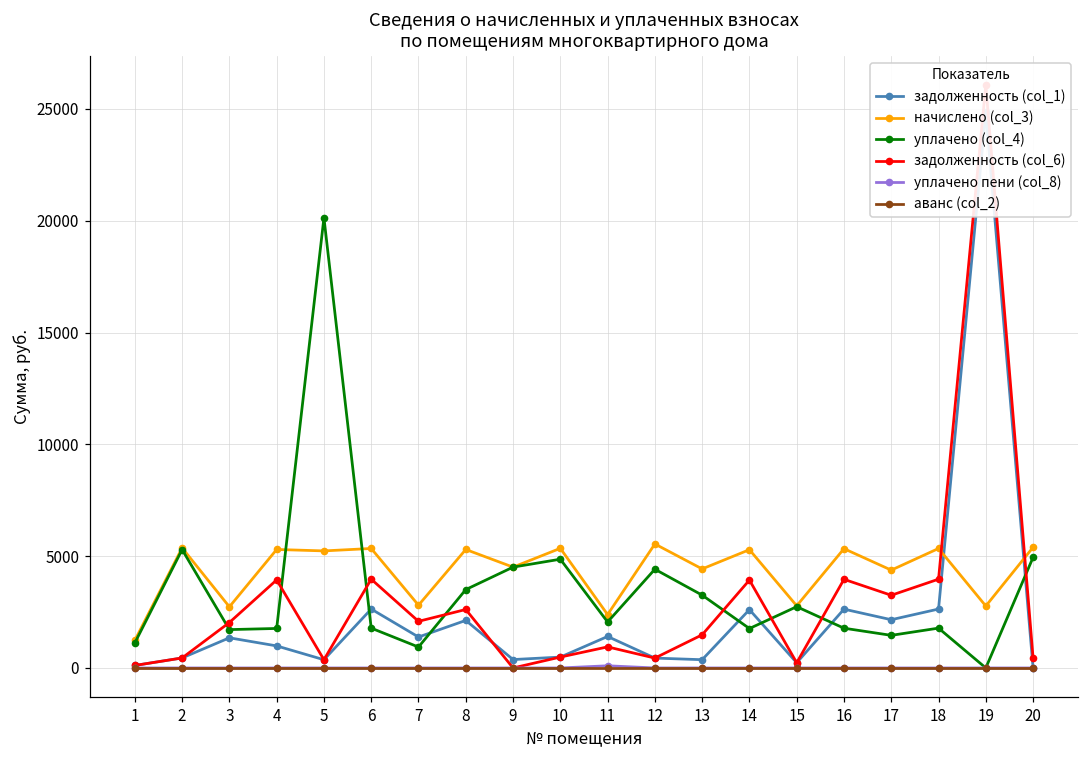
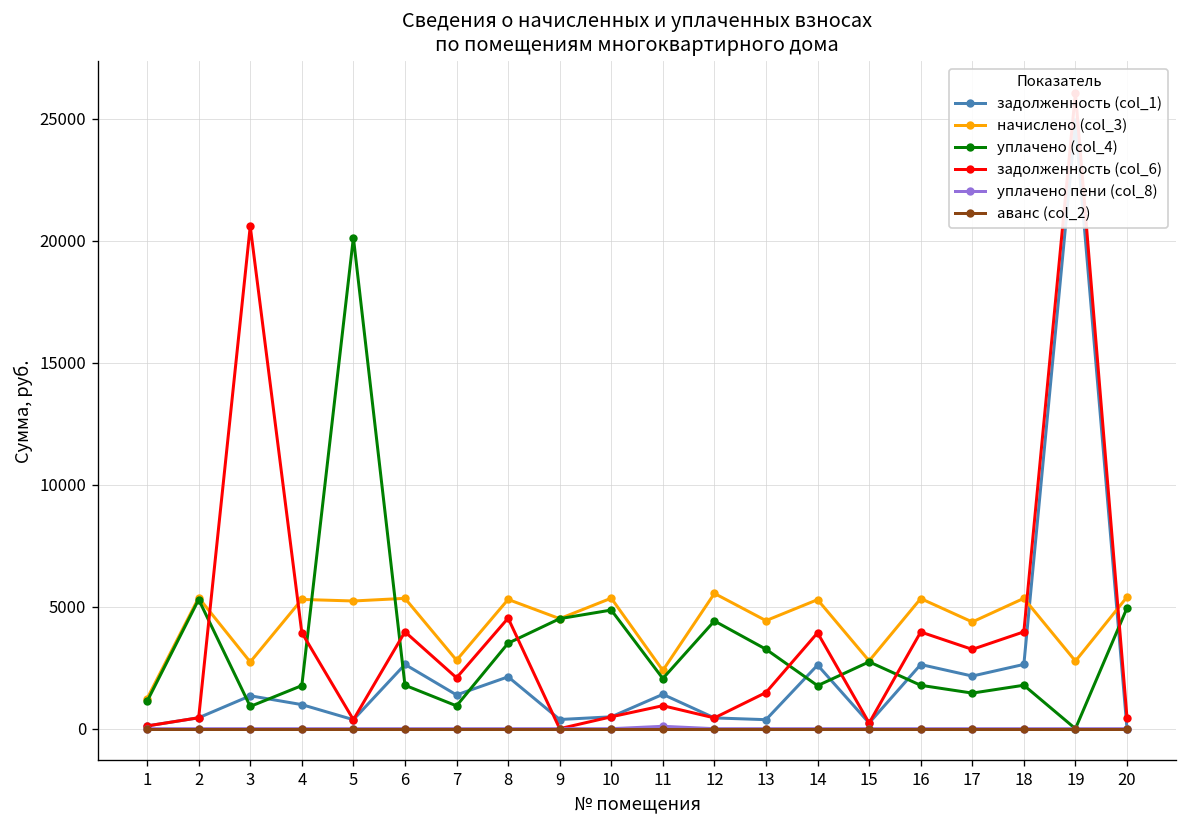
уплачено (col_4), 3: 1700 -> 900
задолженность (col_6), 3: 2000 -> 20600
задолженность (col_6), 8: 2600 -> 4500
